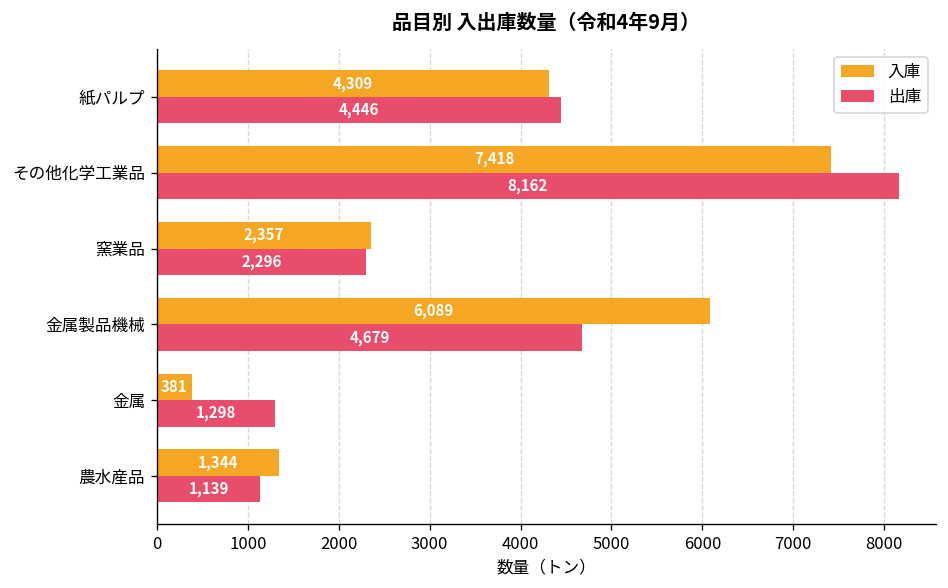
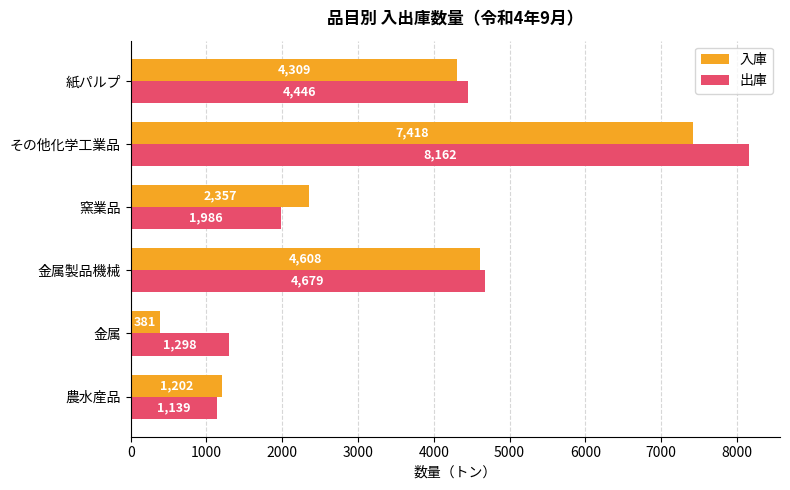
出庫, 窯業品: 2,296 -> 1,986
入庫, 金属製品機械: 6,089 -> 4,608
入庫, 農水産品: 1,344 -> 1,202
